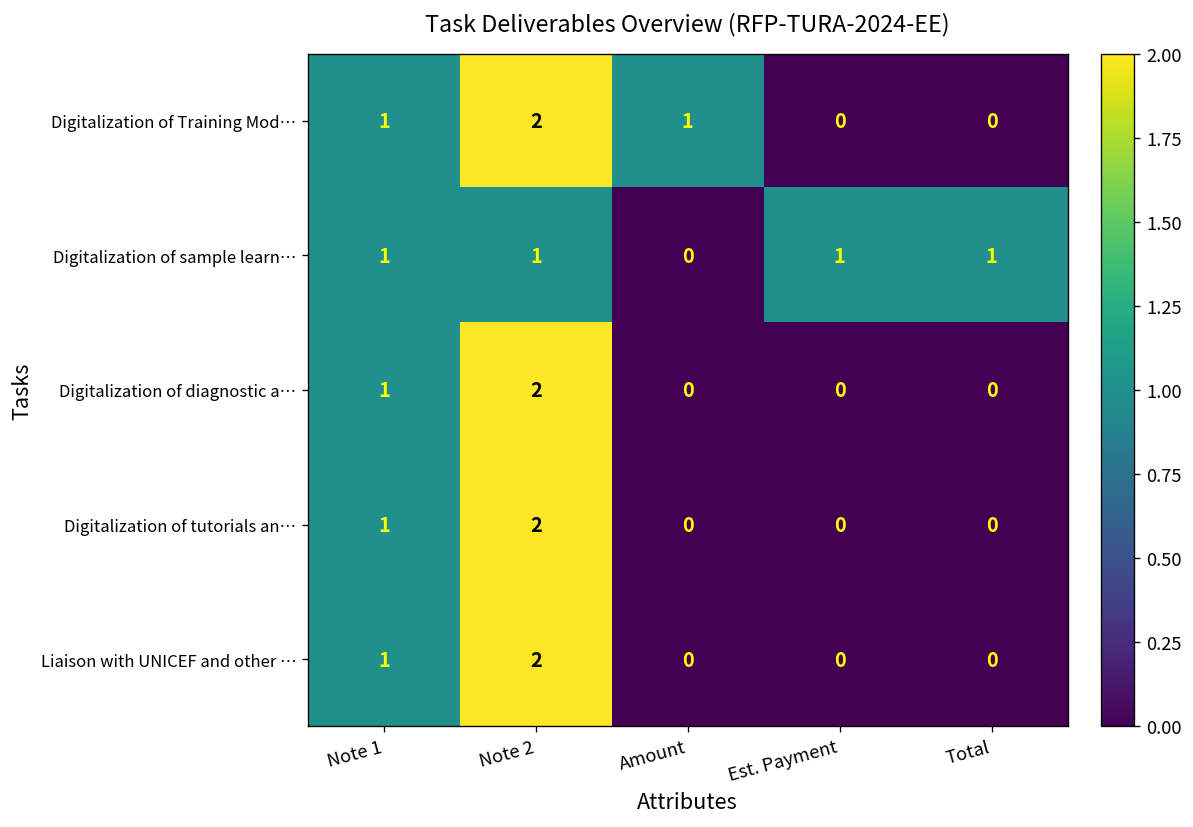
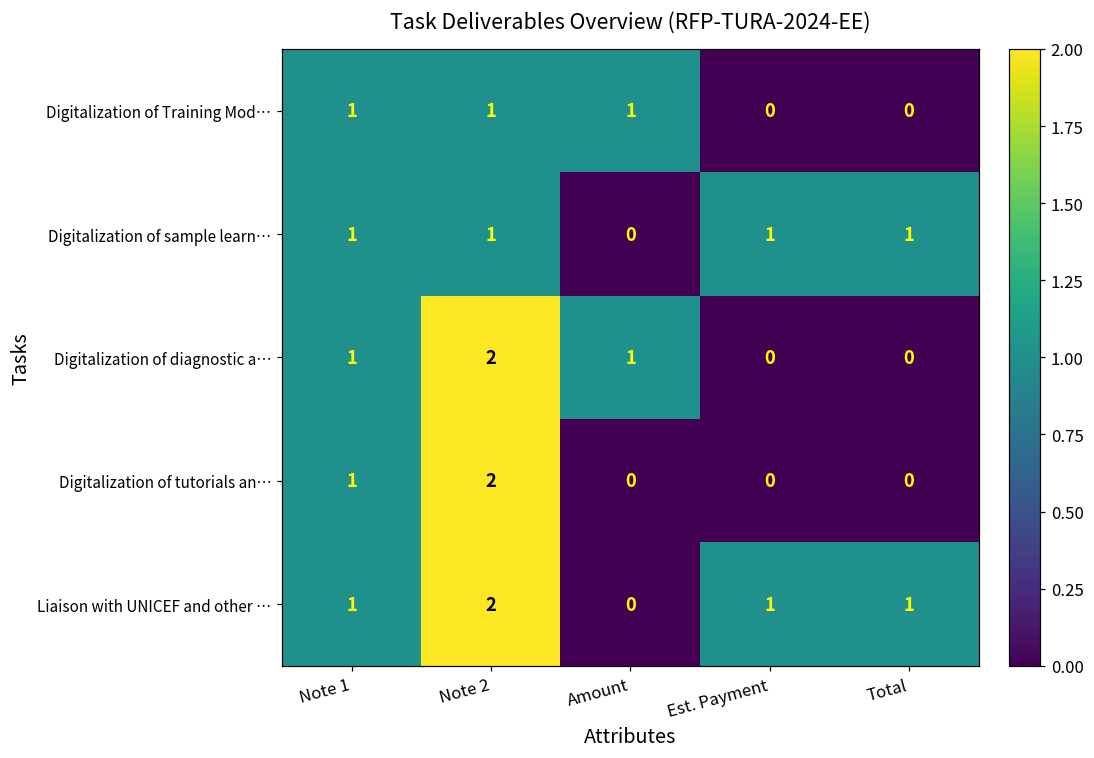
Digitalization of Training Mod…, Note 2: 2 -> 1
Digitalization of diagnostic a…, Amount: 0 -> 1
Liaison with UNICEF and other …, Est. Payment: 0 -> 1
Liaison with UNICEF and other …, Total: 0 -> 1
